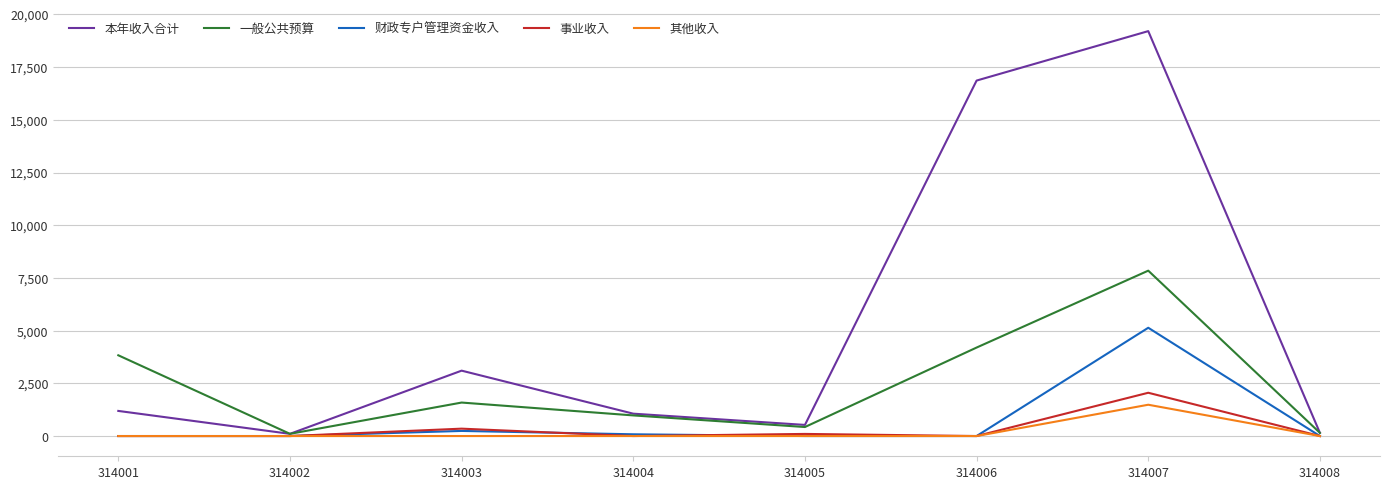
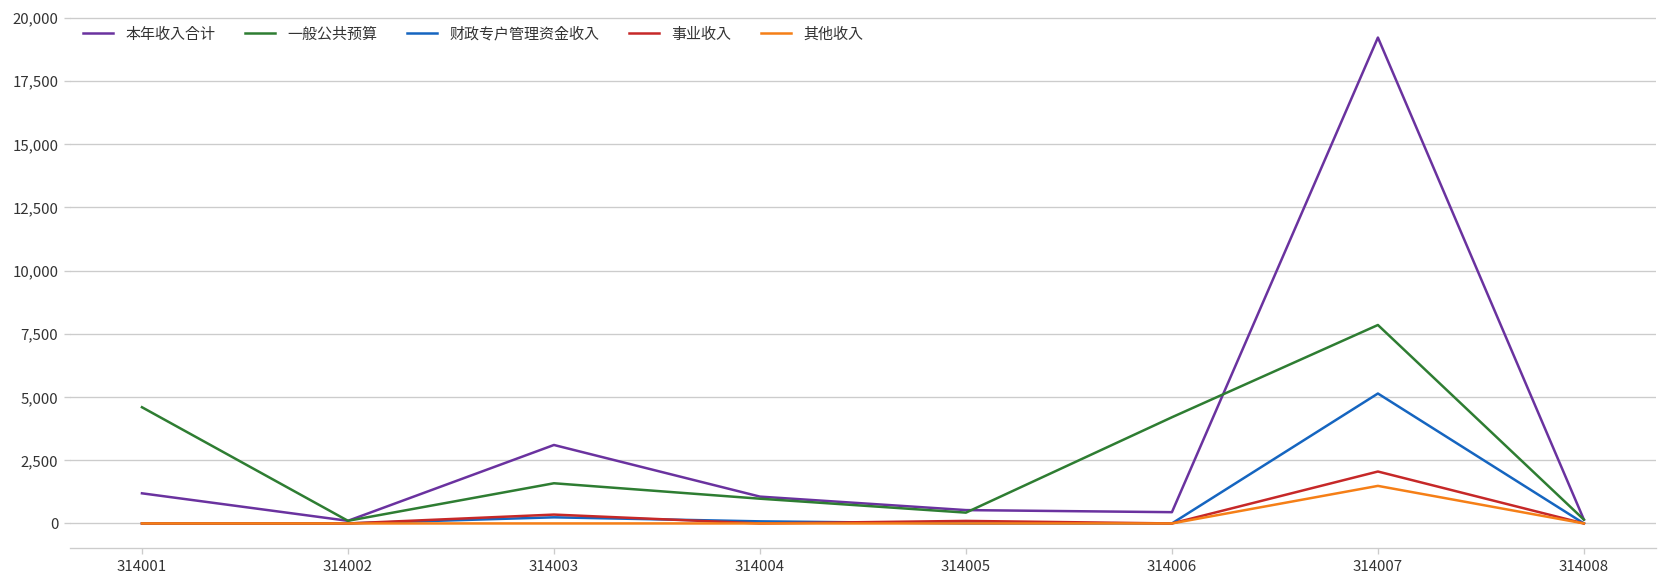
一般公共预算, 314001: 3,800 -> 4,600
本年收入合计, 314006: 16,900 -> 400
